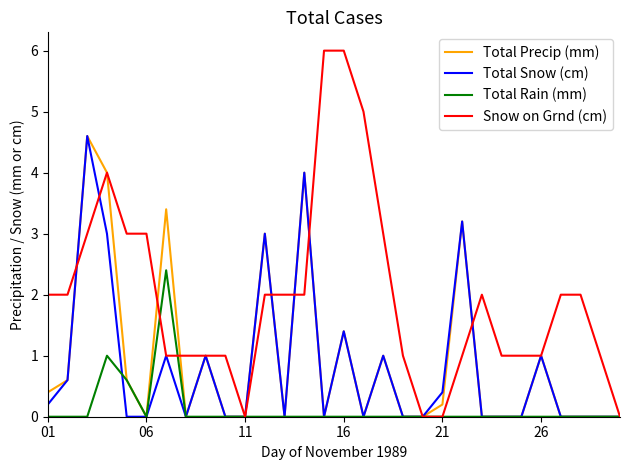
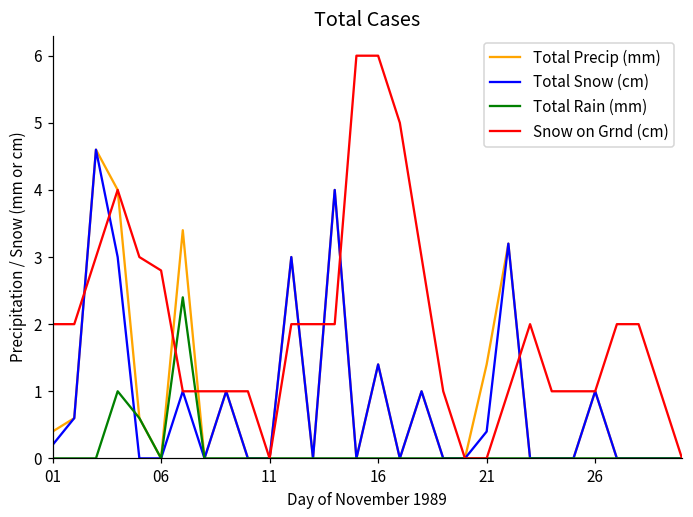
Snow on Grnd (cm), 06: 3.0 -> 2.8
Total Precip (mm), 21: 0.2 -> 1.4
